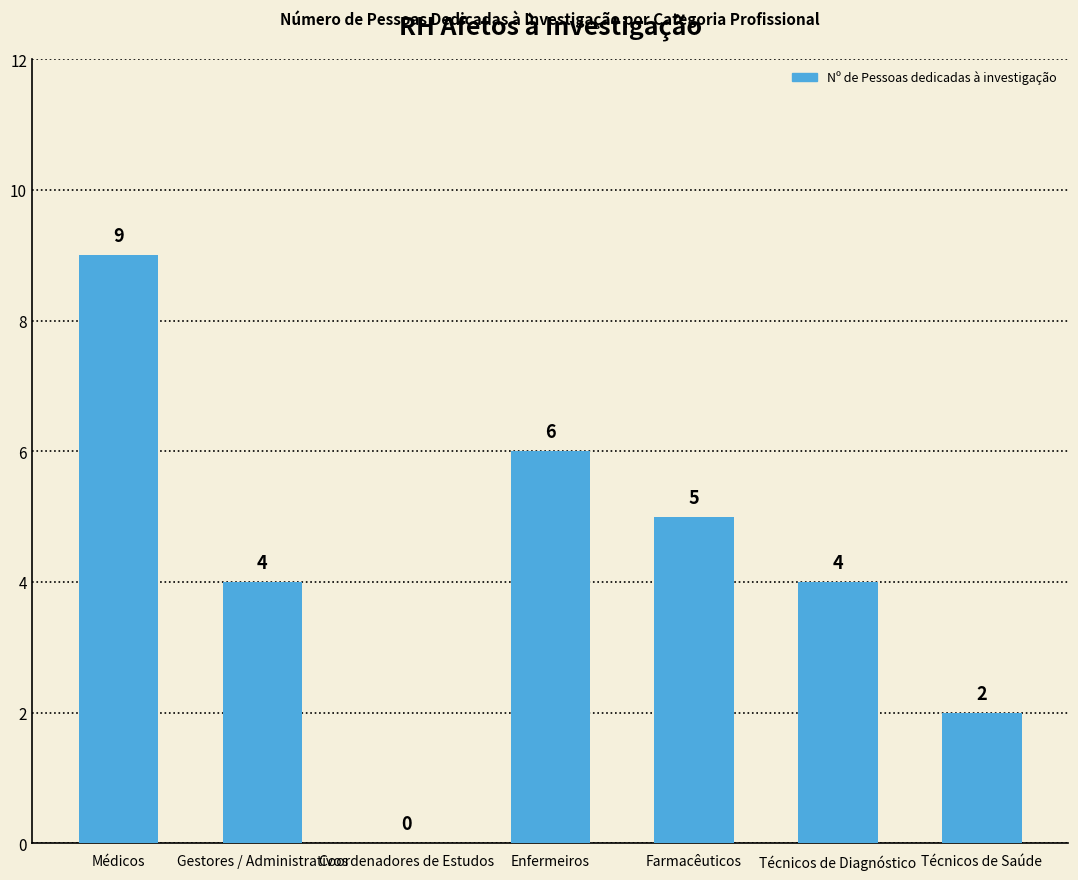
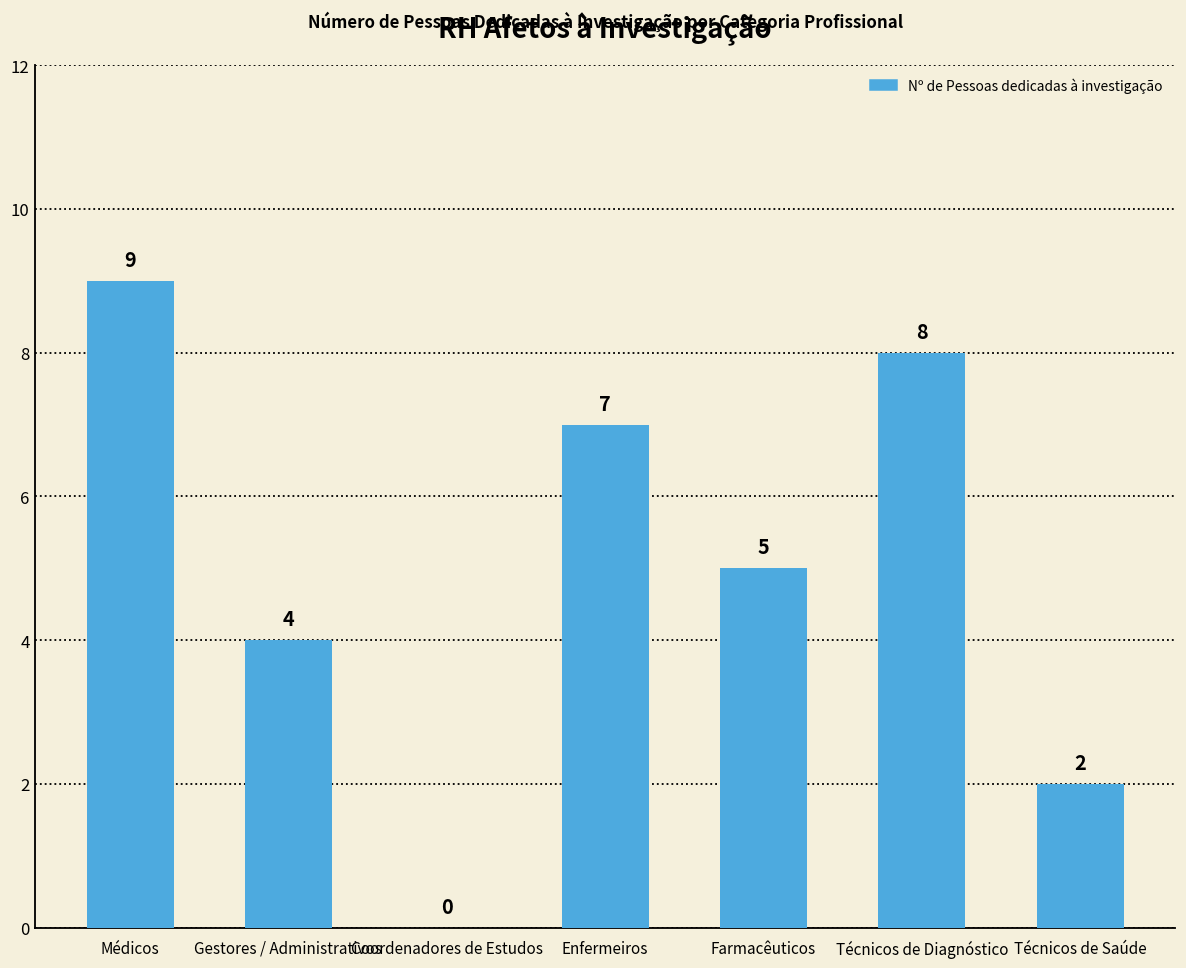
Enfermeiros: 6 -> 7
Técnicos de Diagnóstico: 4 -> 8
